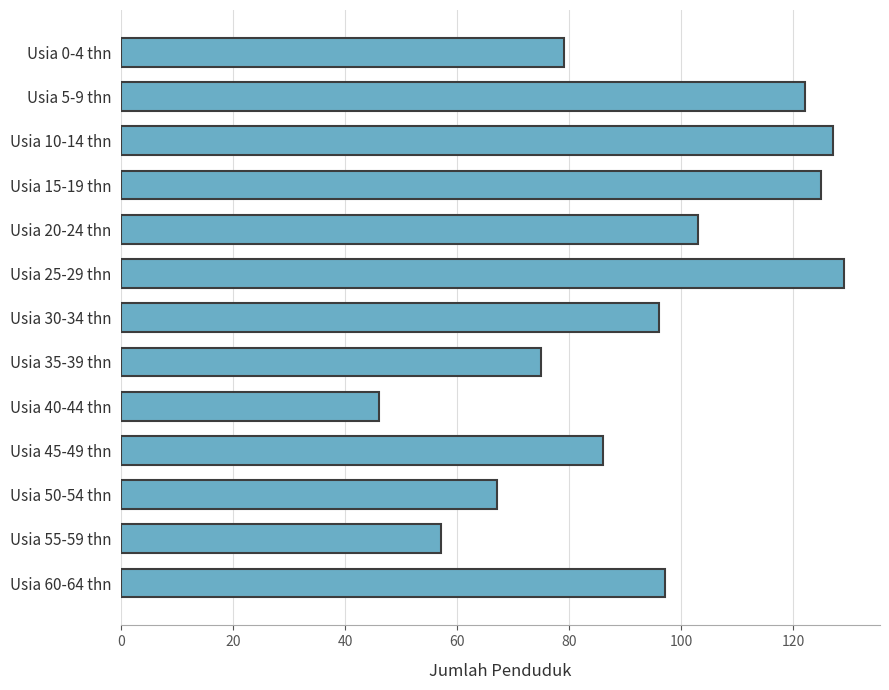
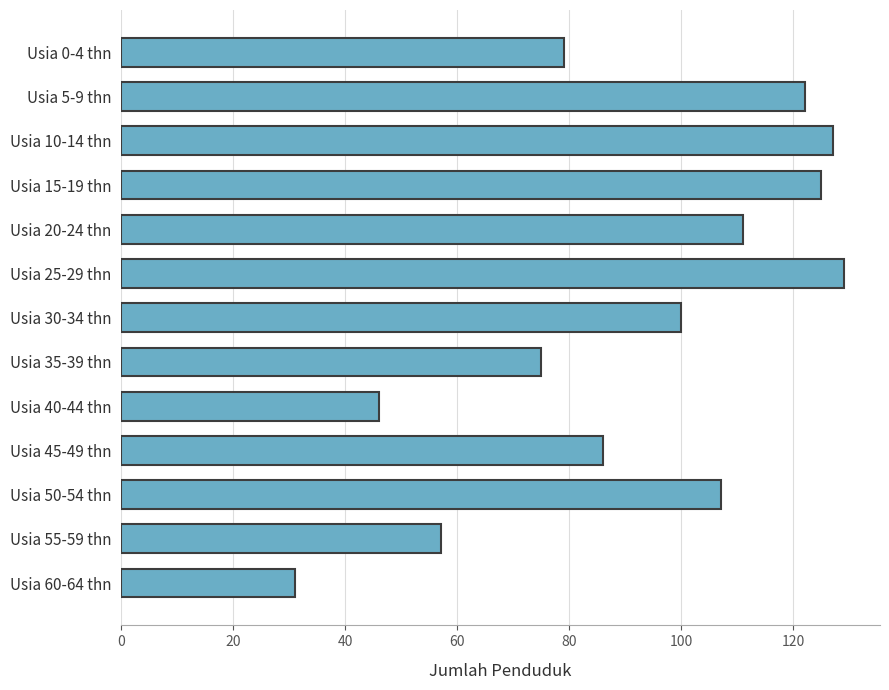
Usia 20-24 thn: 103 -> 111
Usia 30-34 thn: 96 -> 100
Usia 50-54 thn: 67 -> 107
Usia 60-64 thn: 97 -> 31
